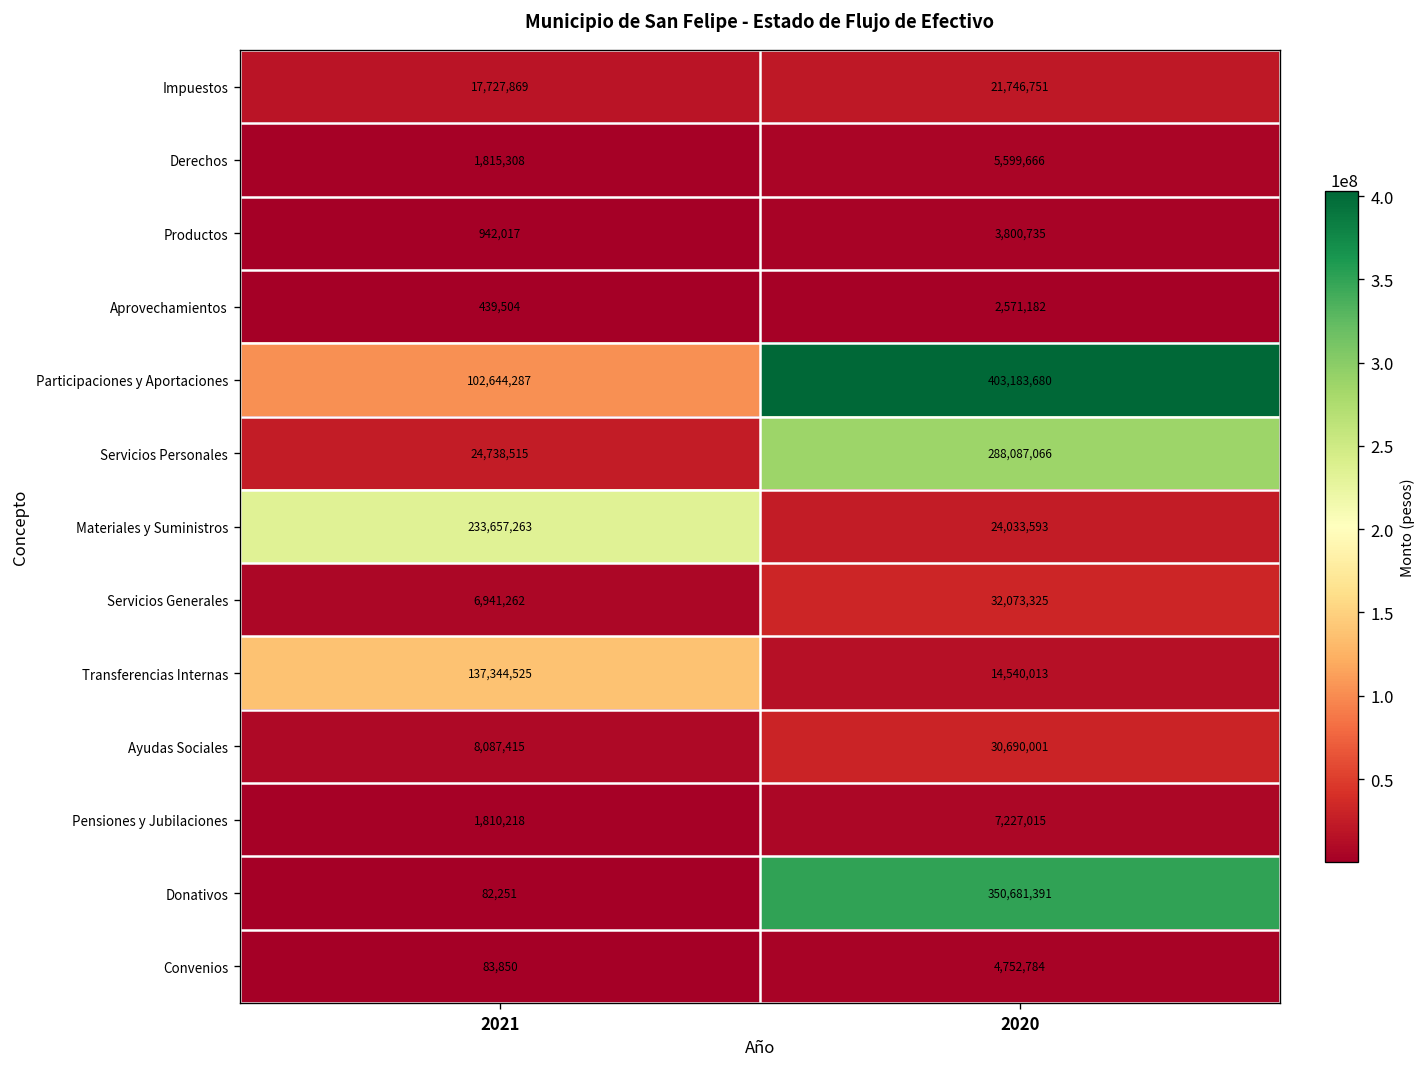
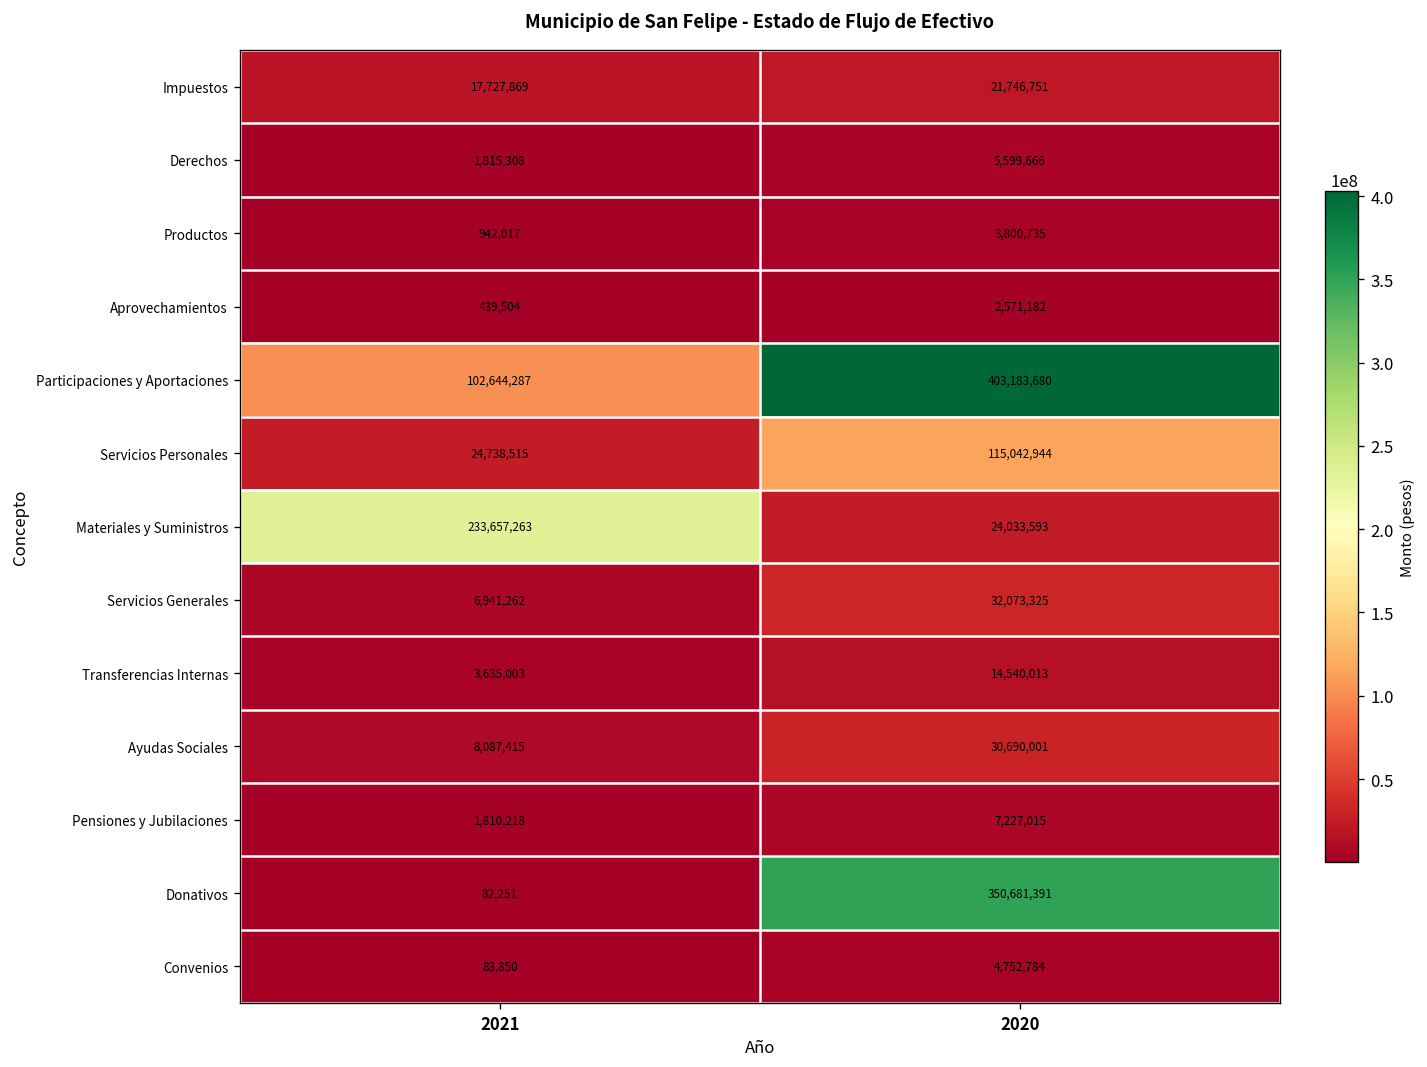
Servicios Personales, 2020: 288,087,066 -> 115,042,944
Transferencias Internas, 2021: 137,344,525 -> 3,635,003
